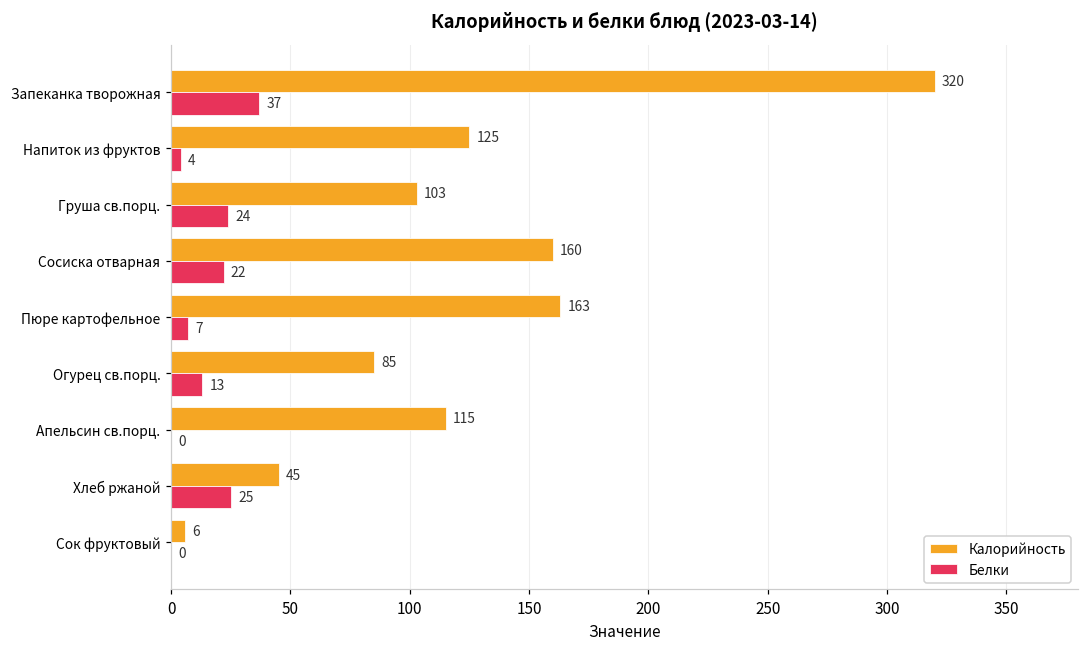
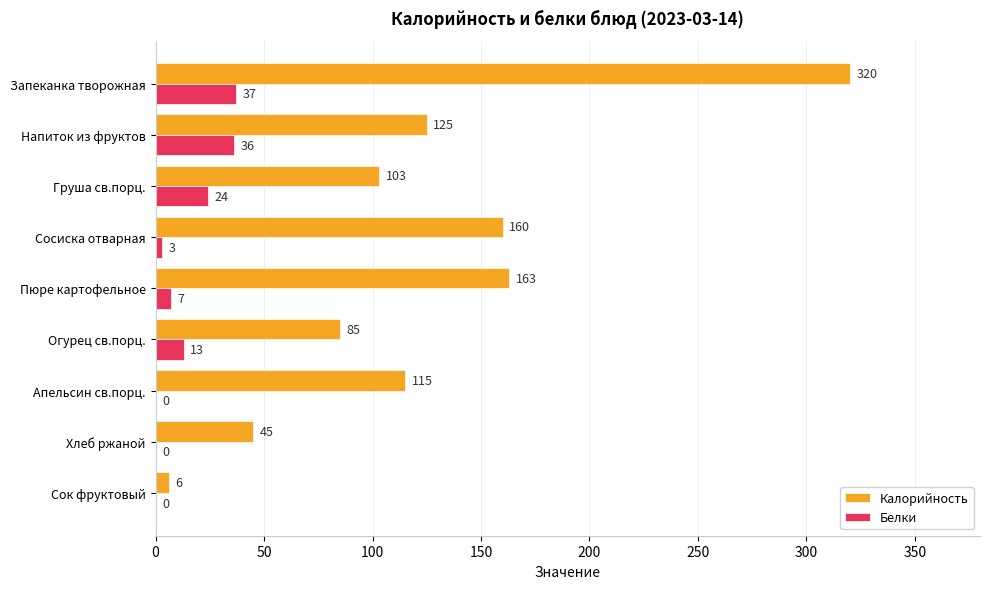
Белки, Напиток из фруктов: 4 -> 36
Белки, Сосиска отварная: 22 -> 3
Белки, Хлеб ржаной: 25 -> 0
